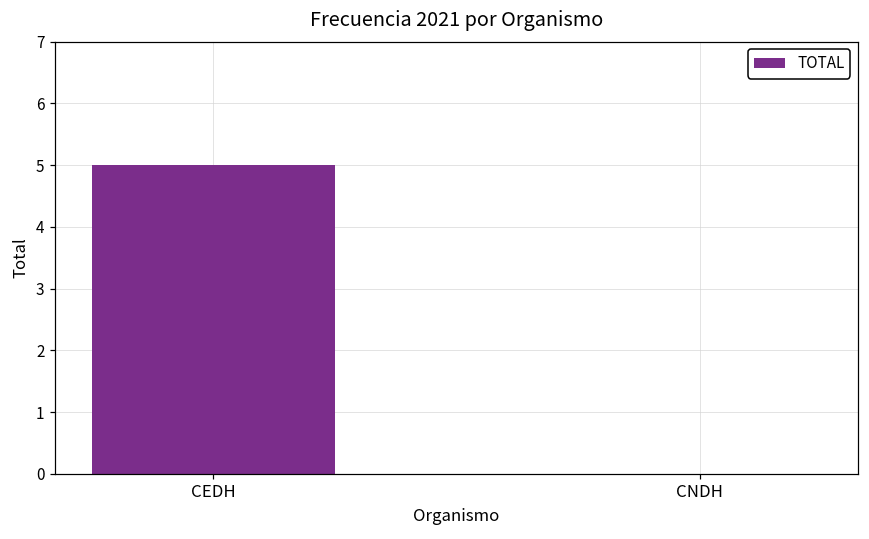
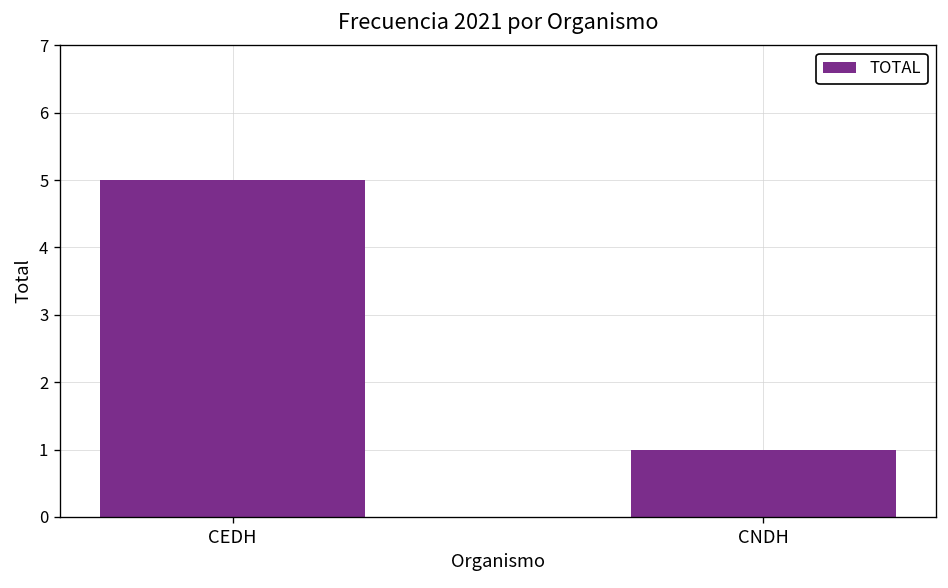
CNDH: 0 -> 1
